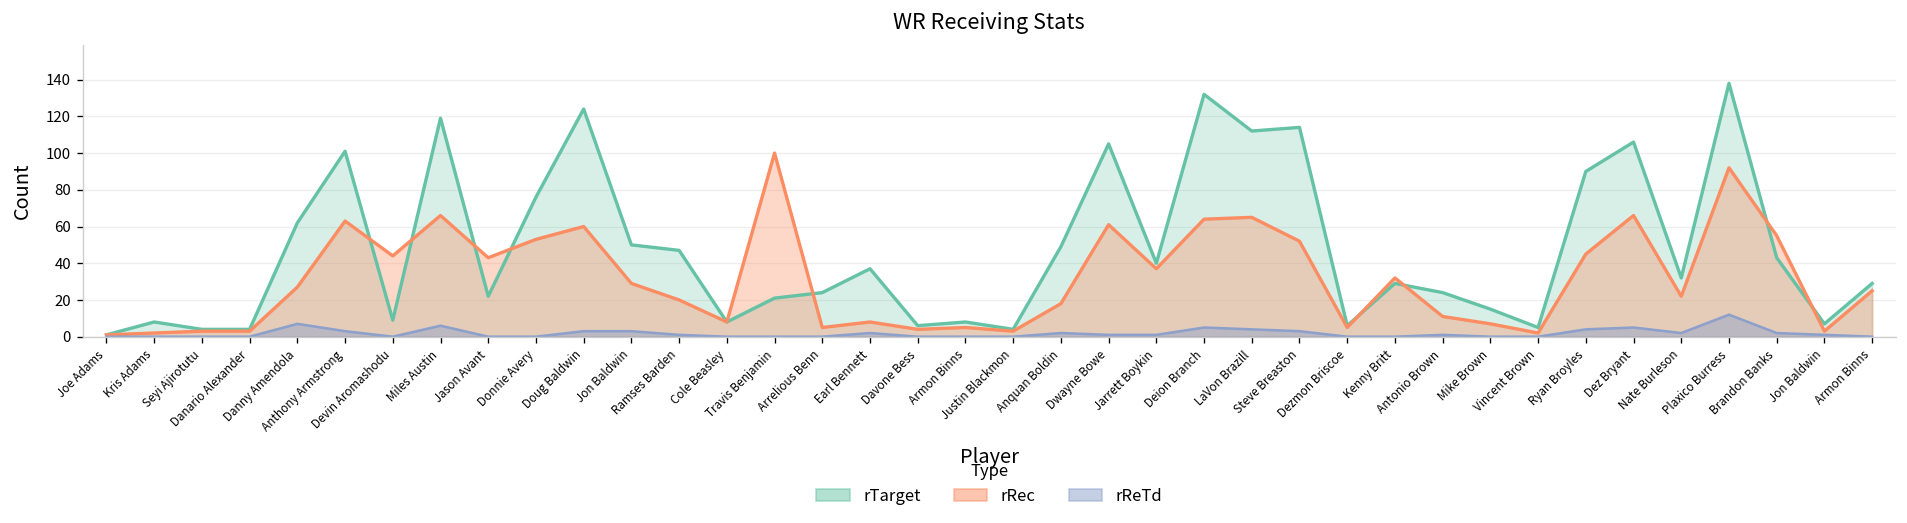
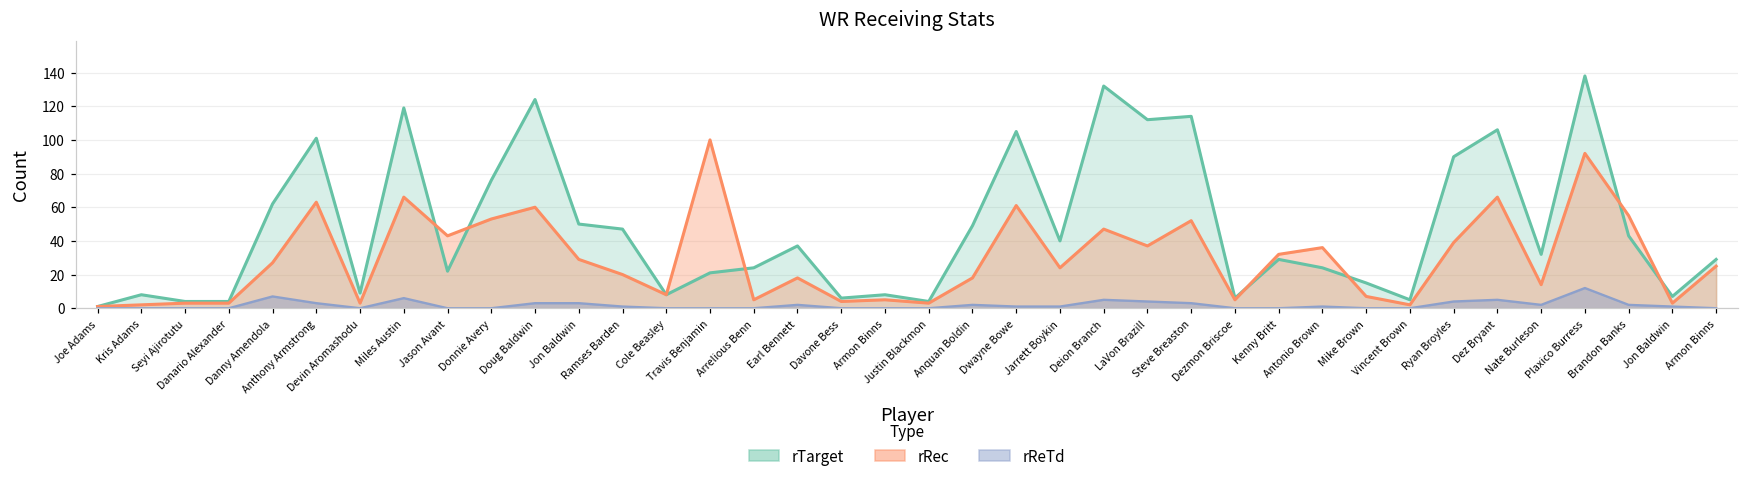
rRec, Devin Aromashodu: 44 -> 3
rRec, Earl Bennett: 8 -> 18
rRec, Jarrett Boykin: 37 -> 24
rRec, Deion Branch: 64 -> 47
rRec, LaVon Brazill: 65 -> 37
rRec, Antonio Brown: 11 -> 36
rRec, Ryan Broyles: 45 -> 39
rRec, Nate Burleson: 22 -> 14
